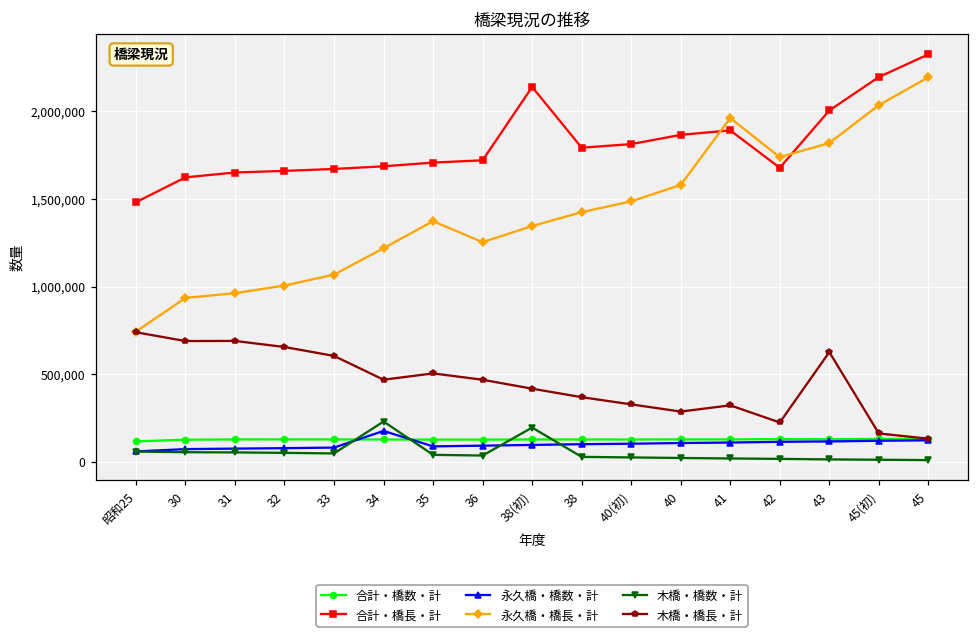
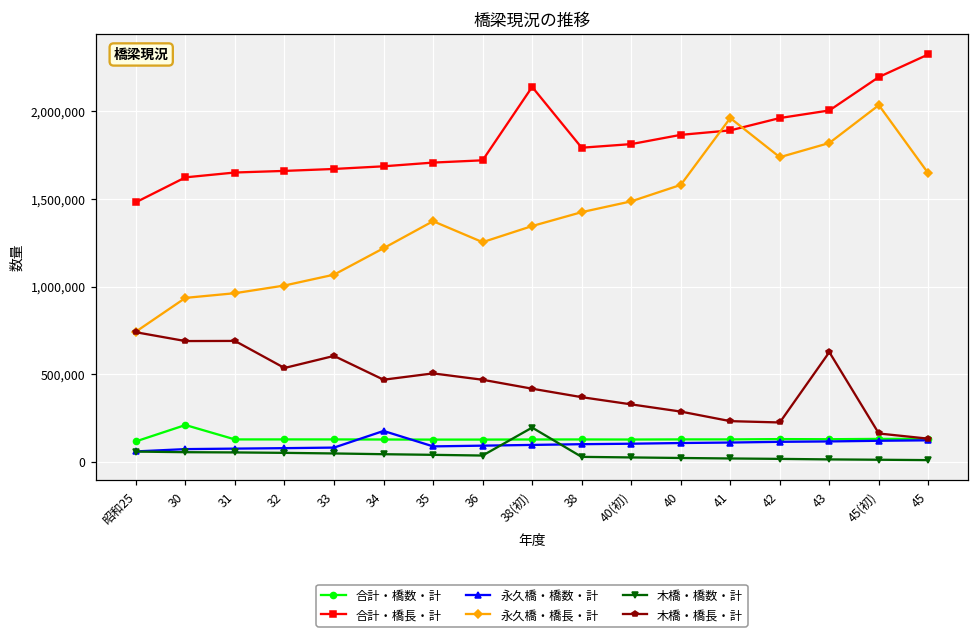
合計・橋数・計, 30: 130,000 -> 210,000
木橋・橋長・計, 32: 650,000 -> 530,000
木橋・橋数・計, 34: 230,000 -> 40,000
木橋・橋長・計, 41: 320,000 -> 230,000
合計・橋長・計, 42: 1,680,000 -> 1,960,000
永久橋・橋長・計, 45: 2,190,000 -> 1,650,000
